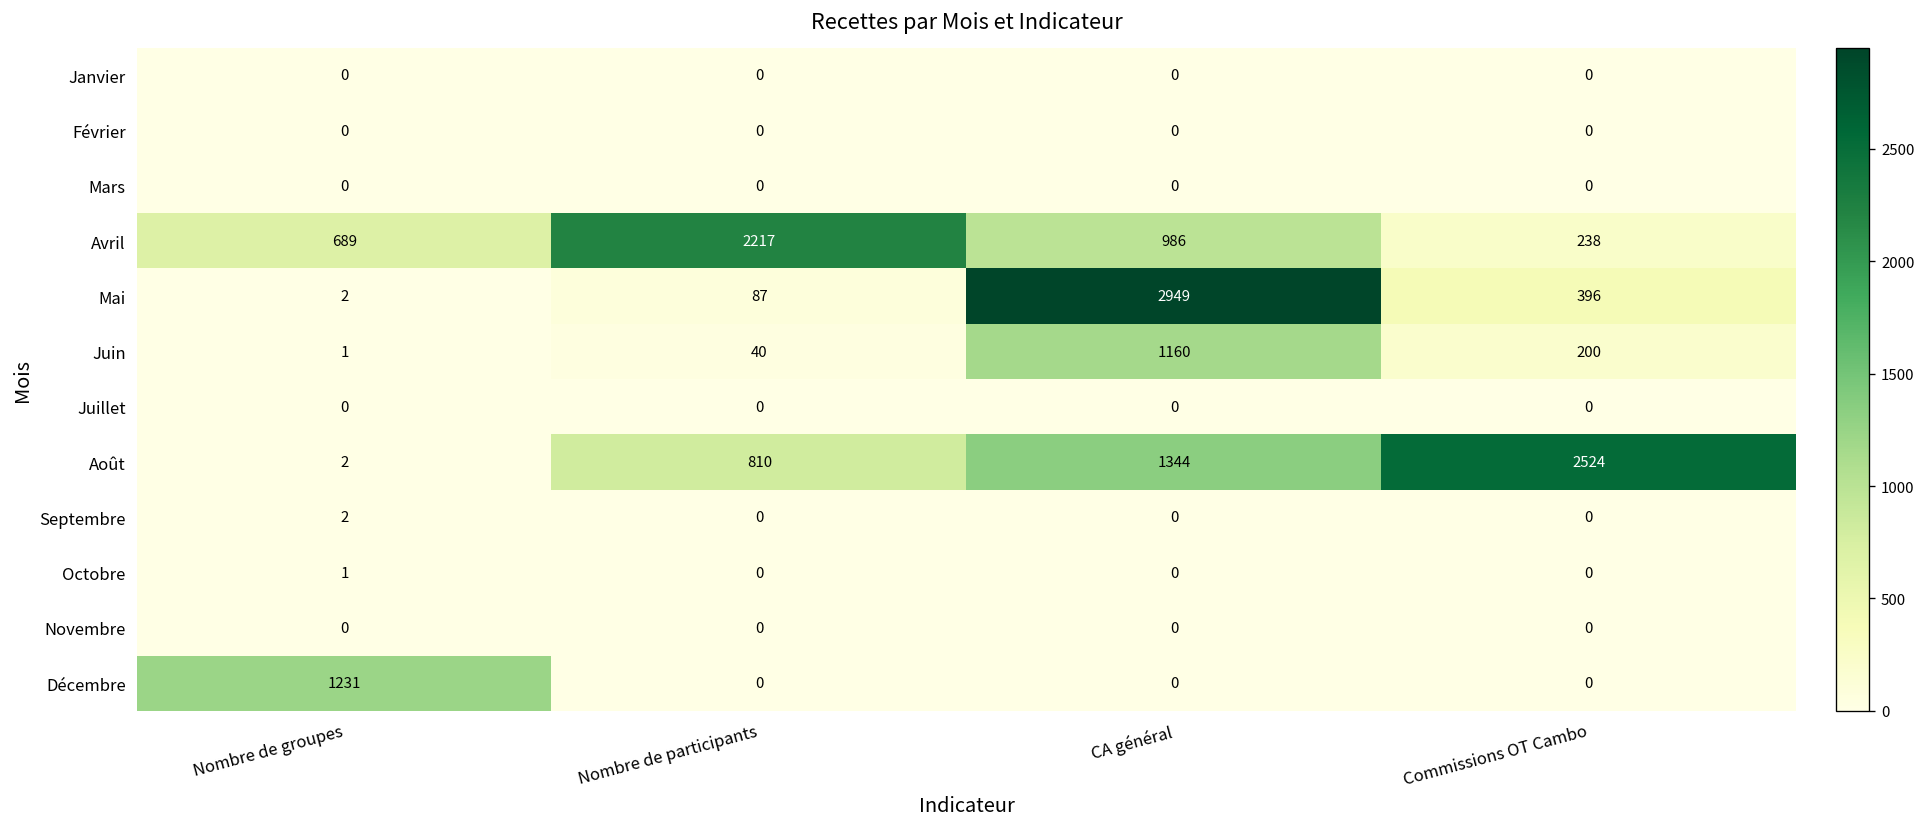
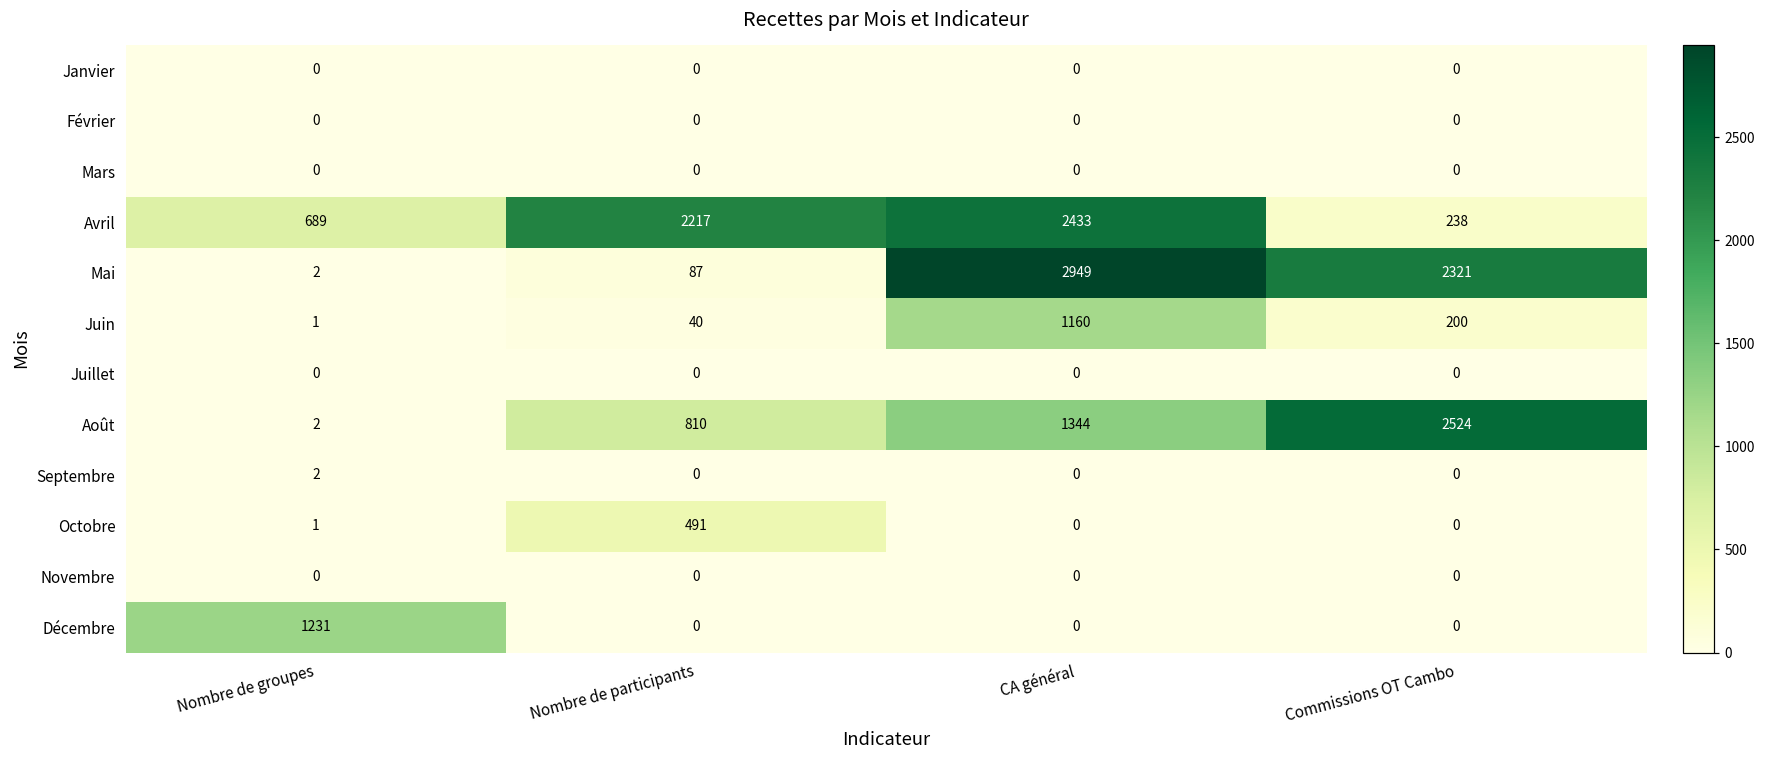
Avril, CA général: 986 -> 2433
Mai, Commissions OT Cambo: 396 -> 2321
Octobre, Nombre de participants: 0 -> 491
